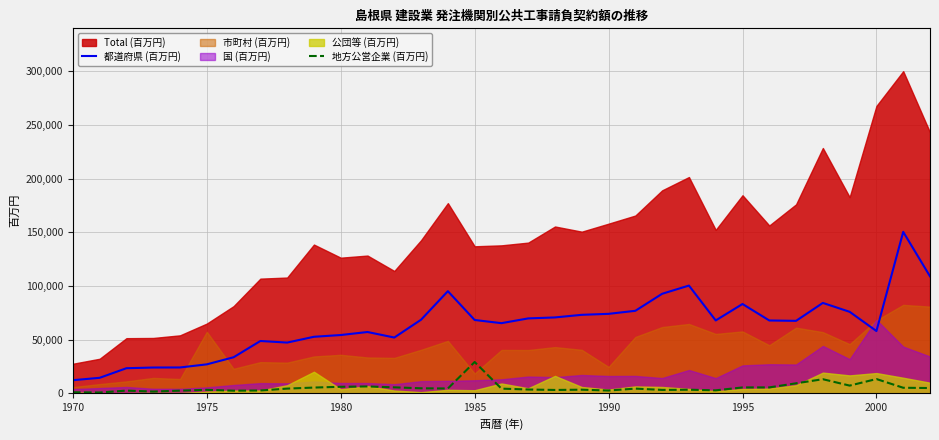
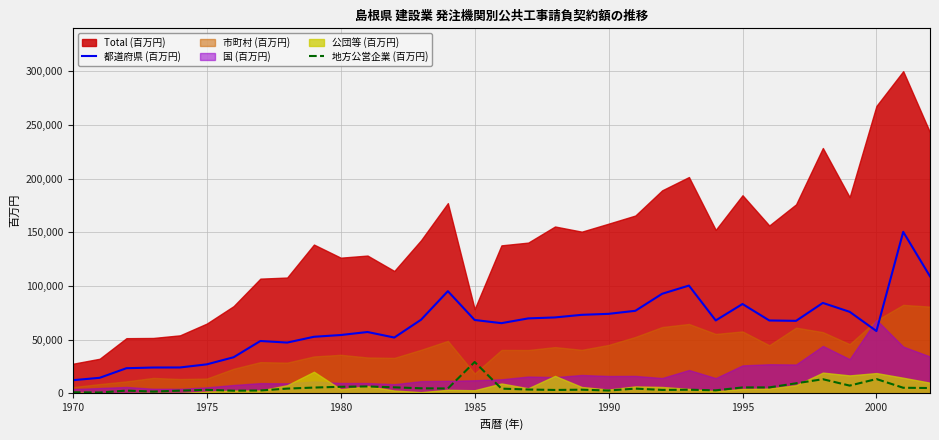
市町村 (百万円), 1975: 57,000 -> 14,000
Total (百万円), 1985: 137,000 -> 78,000
市町村 (百万円), 1990: 25,000 -> 45,000
